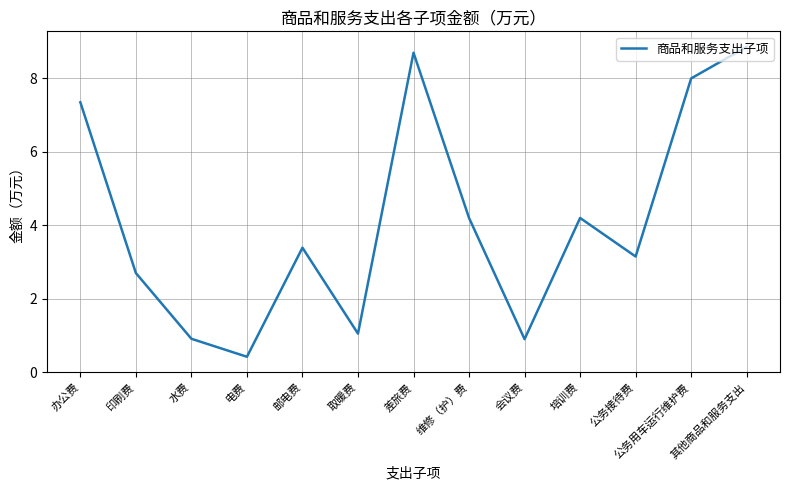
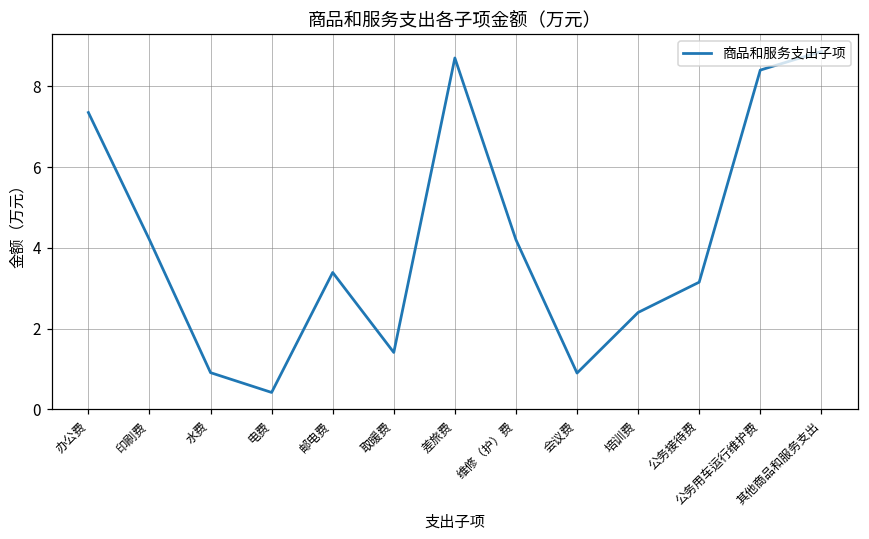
印刷费: 2.7 -> 4.2
取暖费: 1.1 -> 1.4
培训费: 4.2 -> 2.4
公务用车运行维护费: 8.0 -> 8.4
